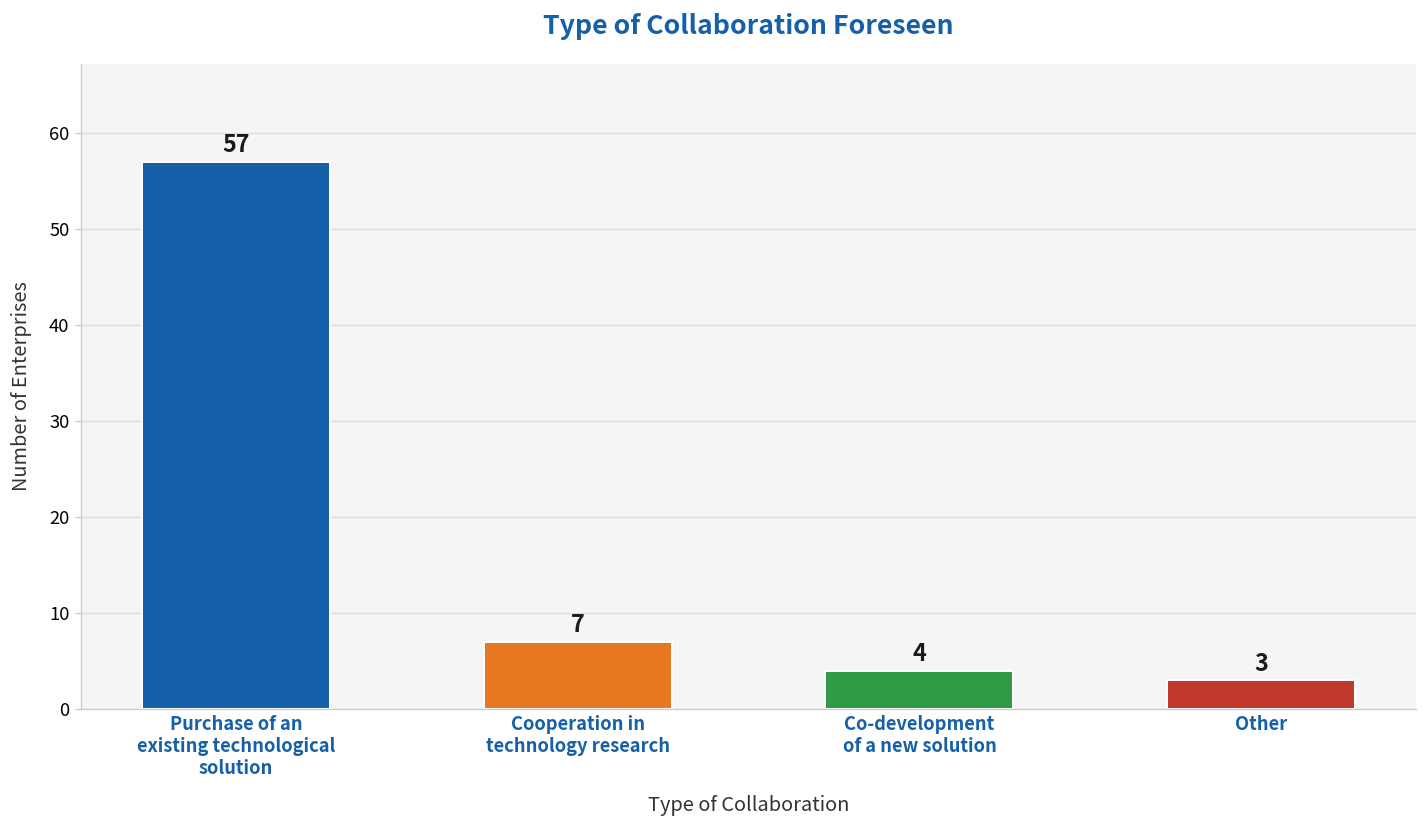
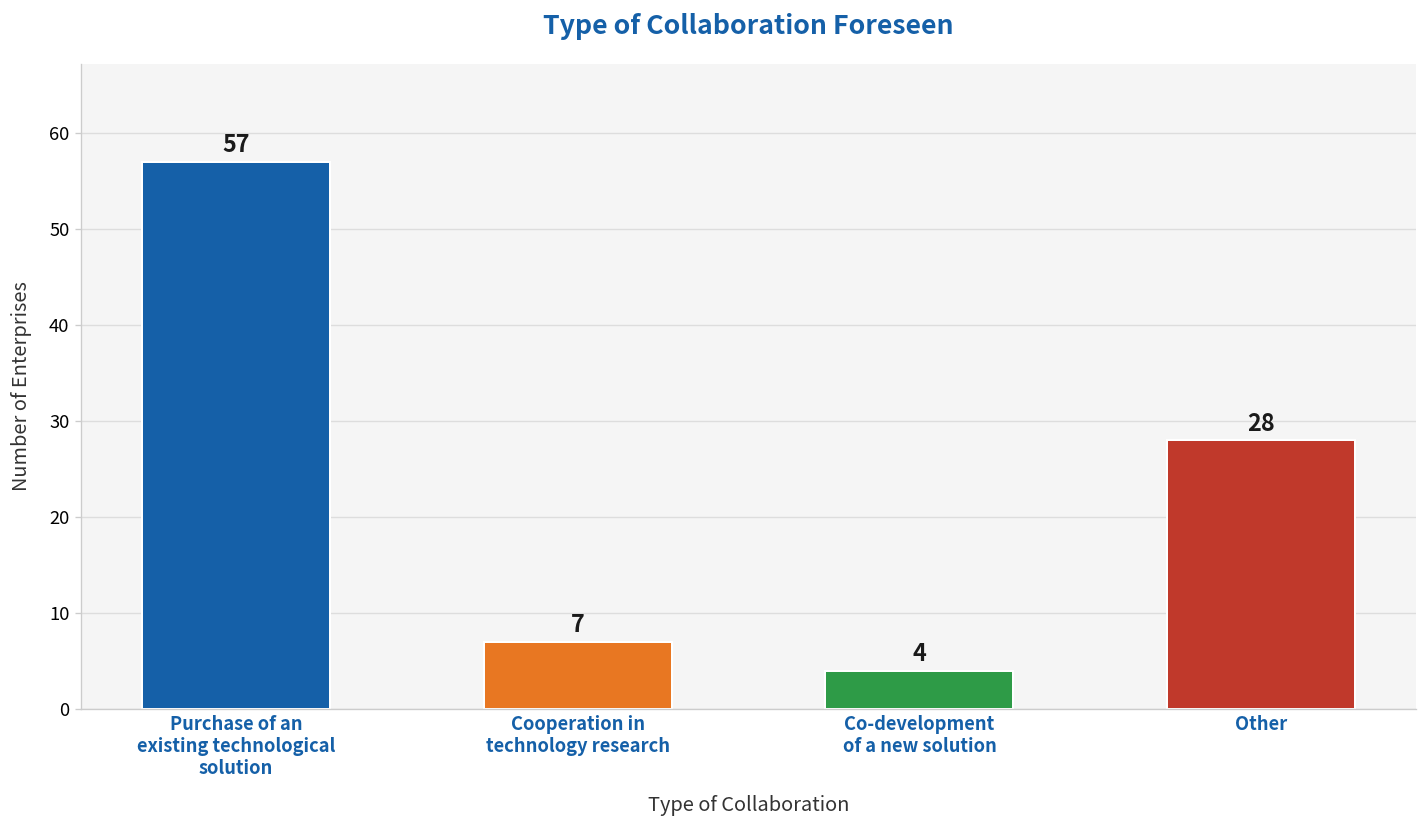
Other: 3 -> 28
